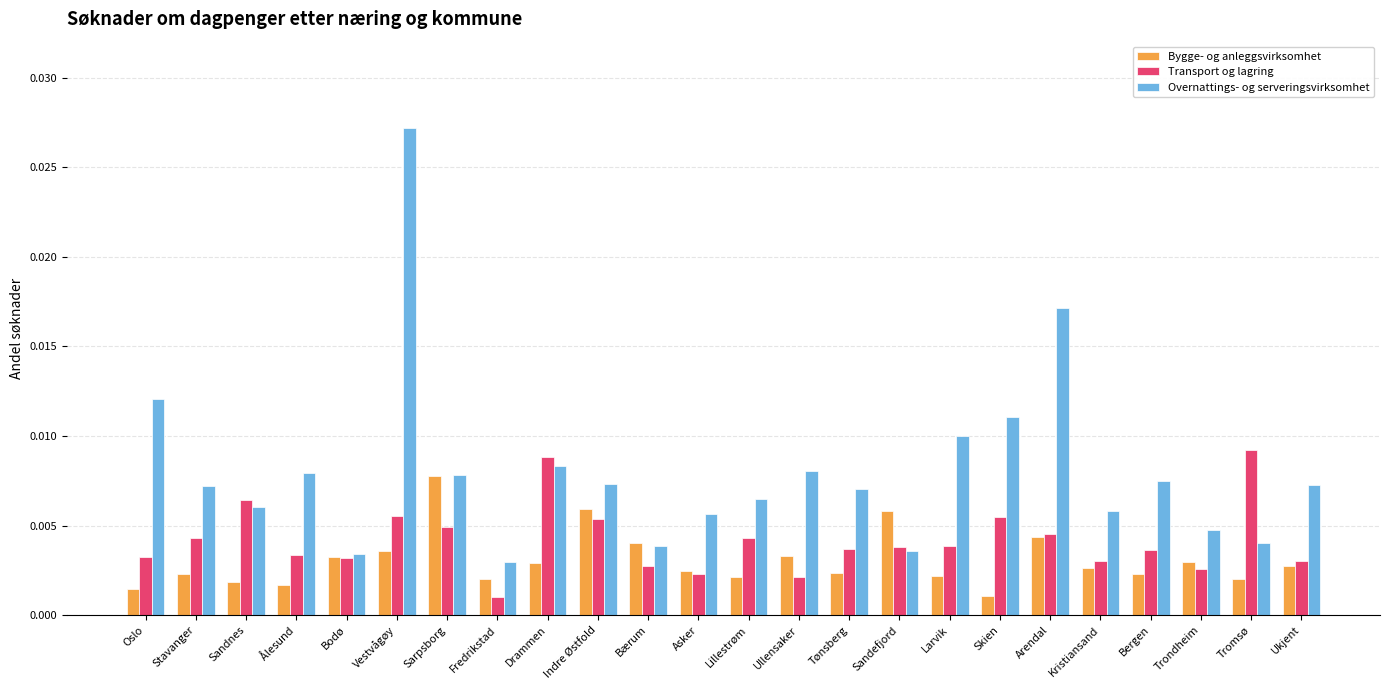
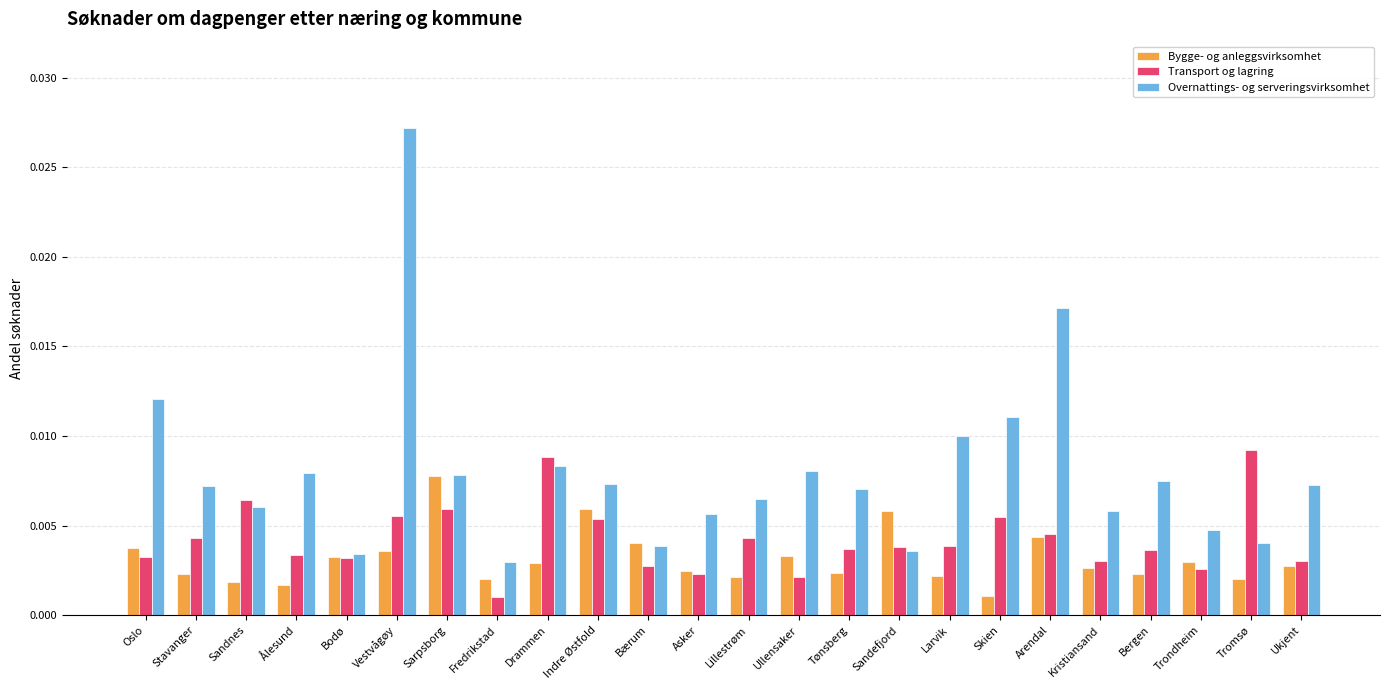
Bygge- og anleggsvirksomhet, Oslo: 0.0015 -> 0.0038
Transport og lagring, Sarpsborg: 0.0049 -> 0.0059
